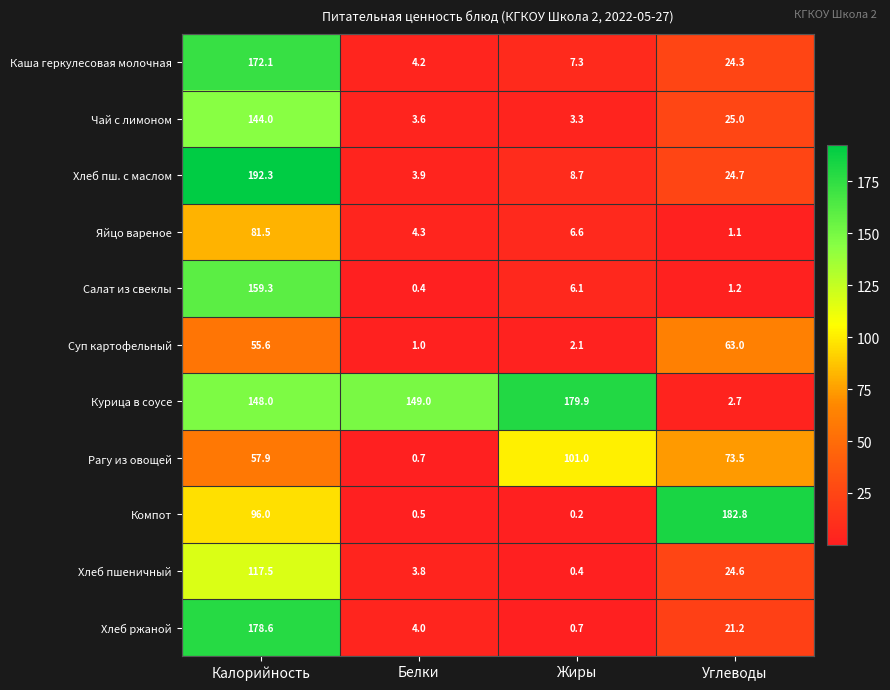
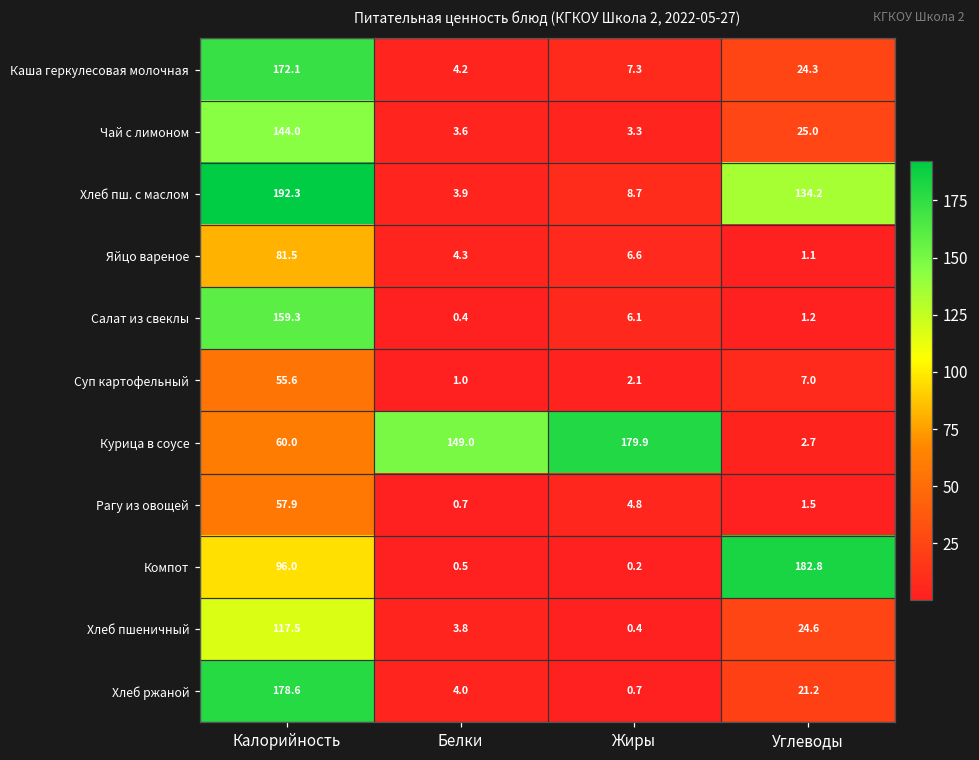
Хлеб пш. с маслом, Углеводы: 24.7 -> 134.2
Суп картофельный, Углеводы: 63.0 -> 7.0
Курица в соусе, Калорийность: 148.0 -> 60.0
Рагу из овощей, Жиры: 101.0 -> 4.8
Рагу из овощей, Углеводы: 73.5 -> 1.5
